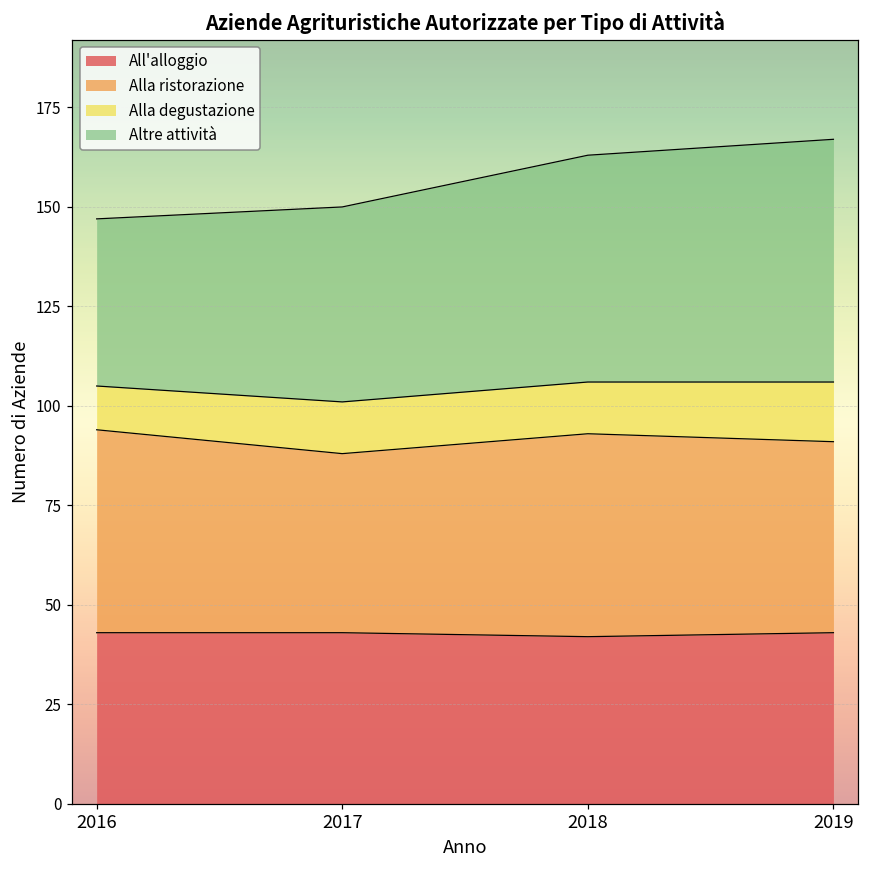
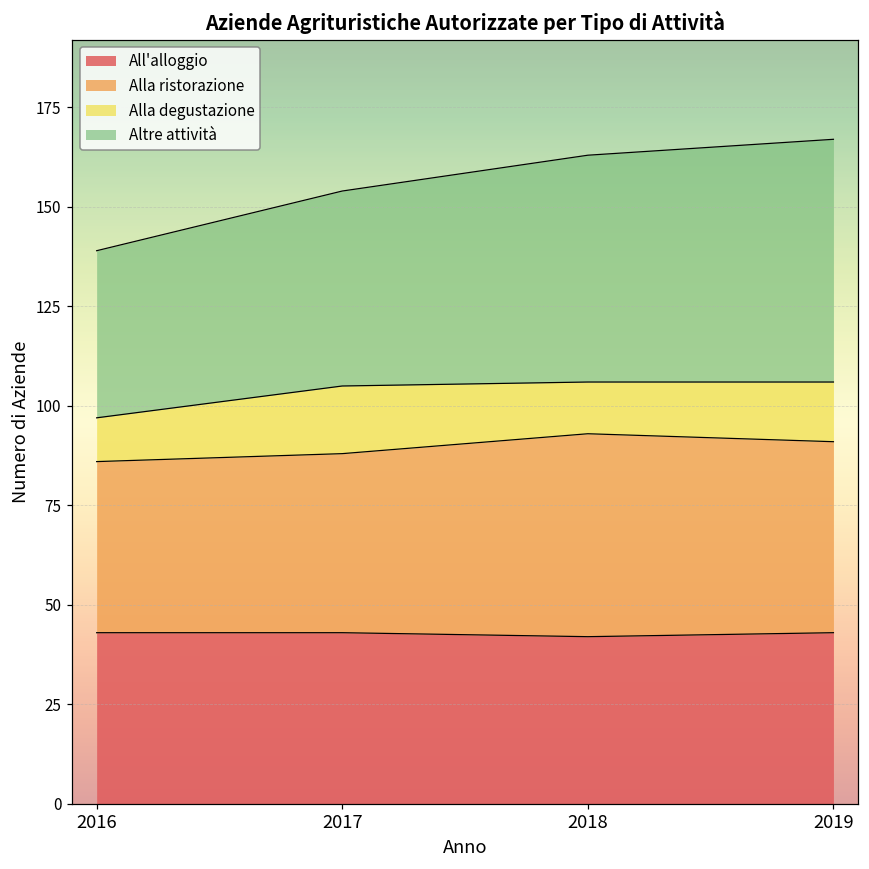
Alla ristorazione, 2016: 51 -> 43
Alla degustazione, 2017: 13 -> 17
